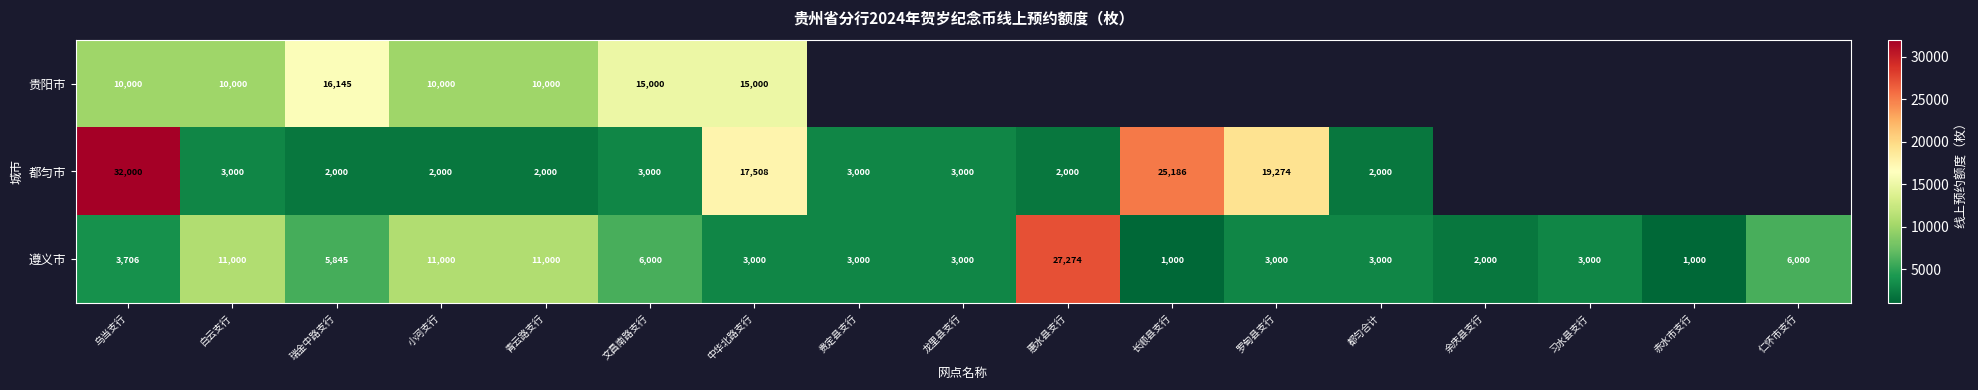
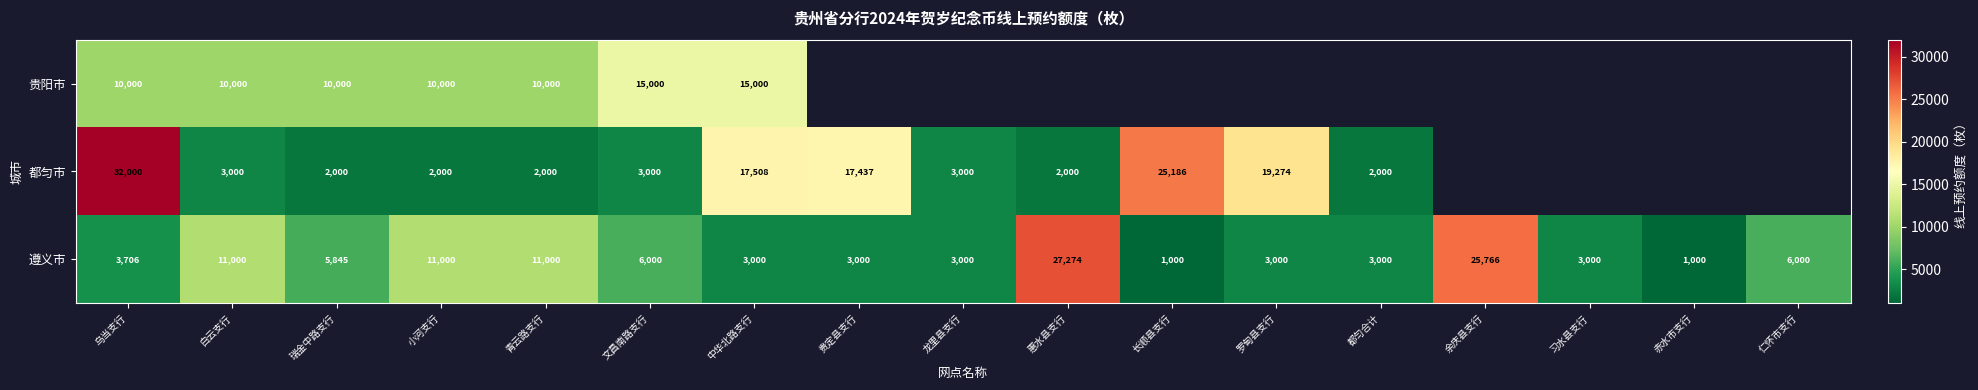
贵阳市, 瑞金中路支行: 16,145 -> 10,000
都匀市, 贵定县支行: 3,000 -> 17,437
遵义市, 余庆县支行: 2,000 -> 25,766
